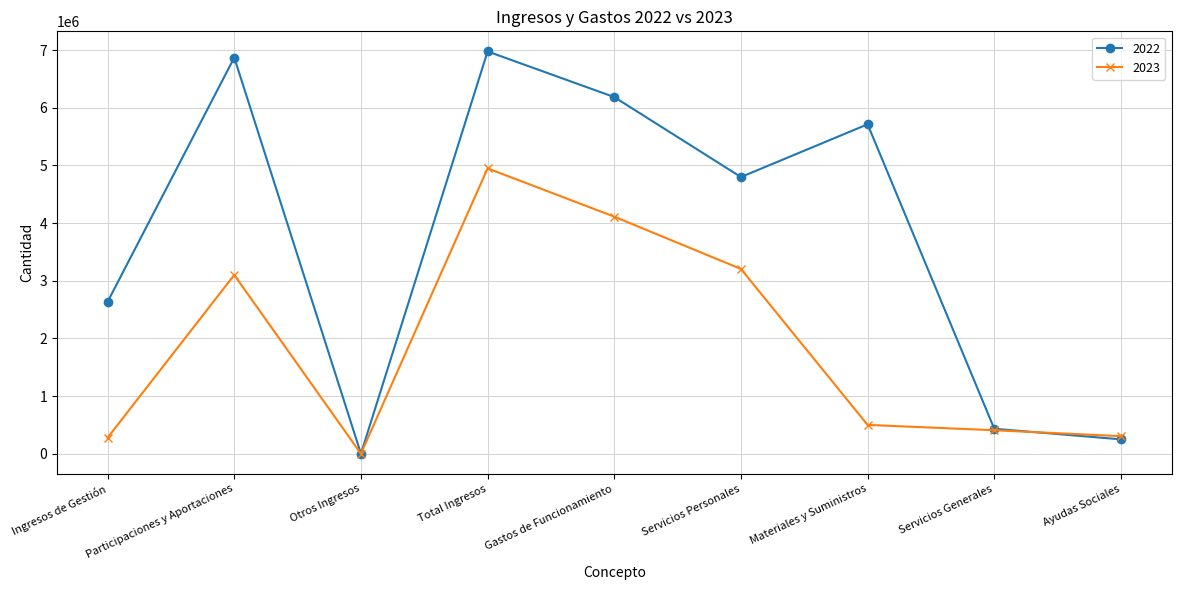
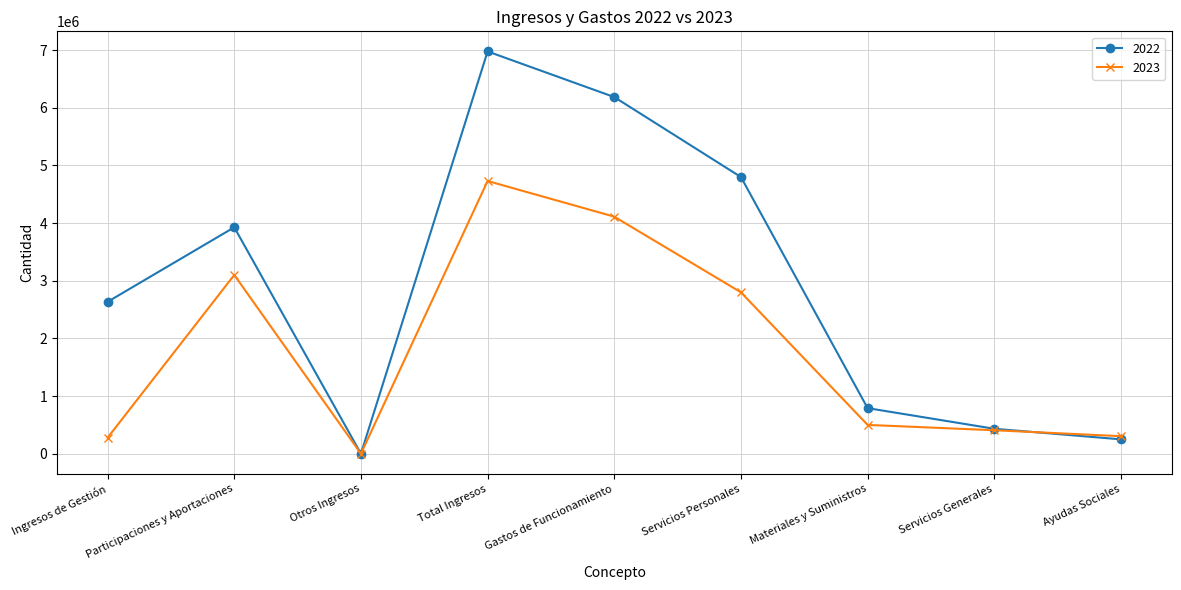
2022, Participaciones y Aportaciones: 6900000 -> 3900000
2023, Total Ingresos: 4900000 -> 4700000
2023, Servicios Personales: 3200000 -> 2800000
2022, Materiales y Suministros: 5700000 -> 800000
